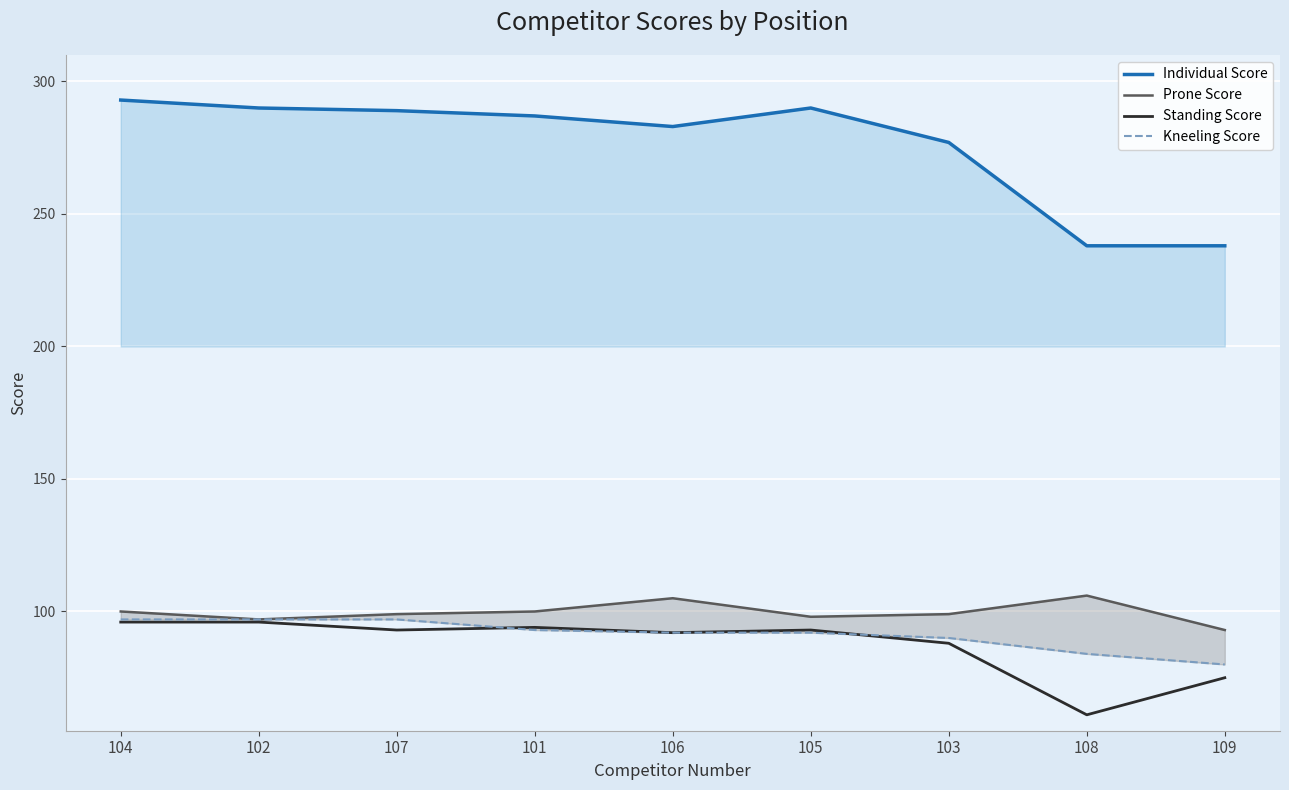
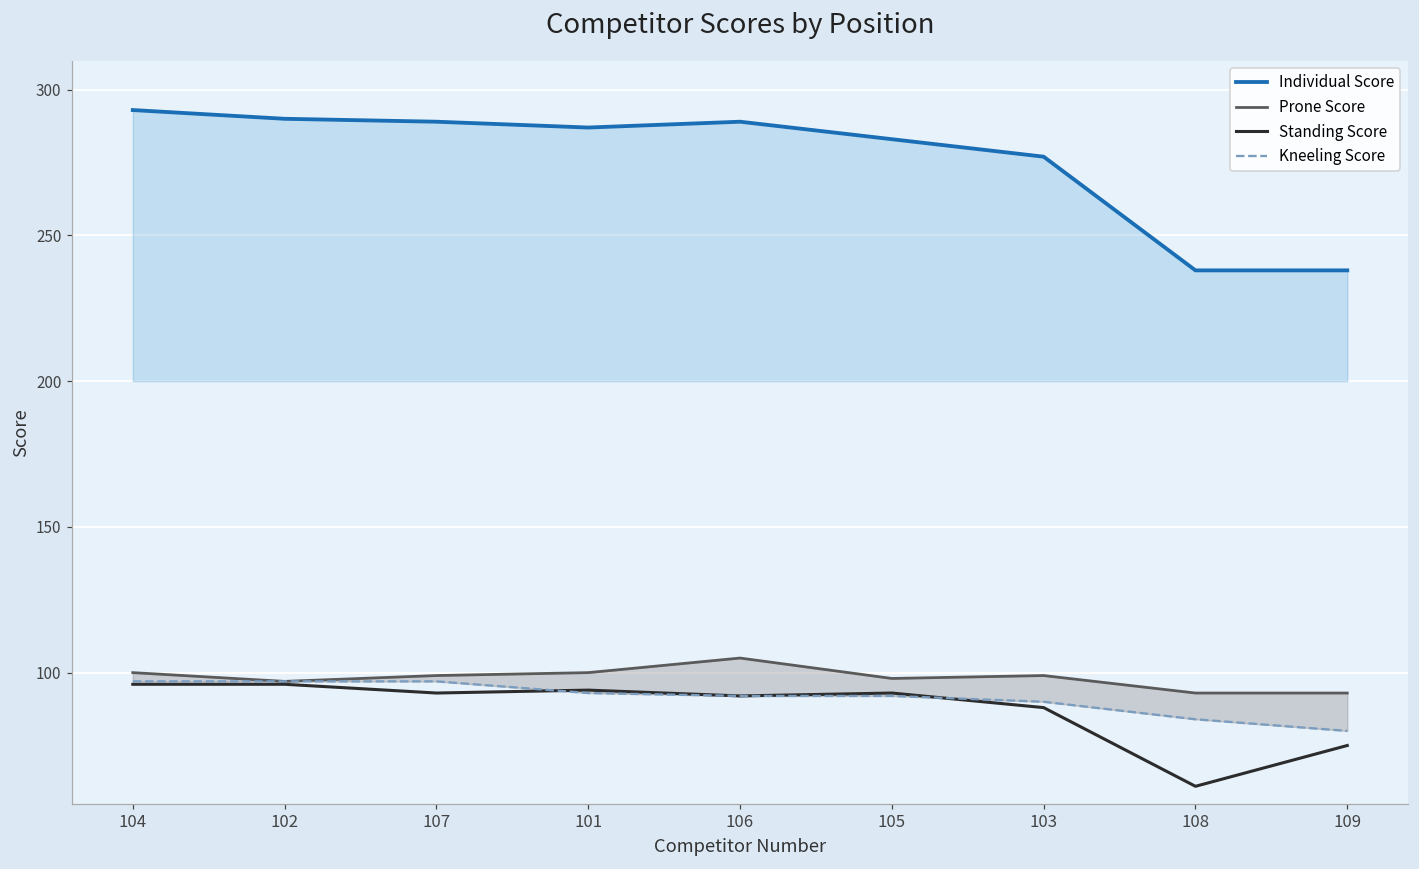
Individual Score, 106: 283 -> 289
Individual Score, 105: 290 -> 283
Prone Score, 108: 106 -> 93
